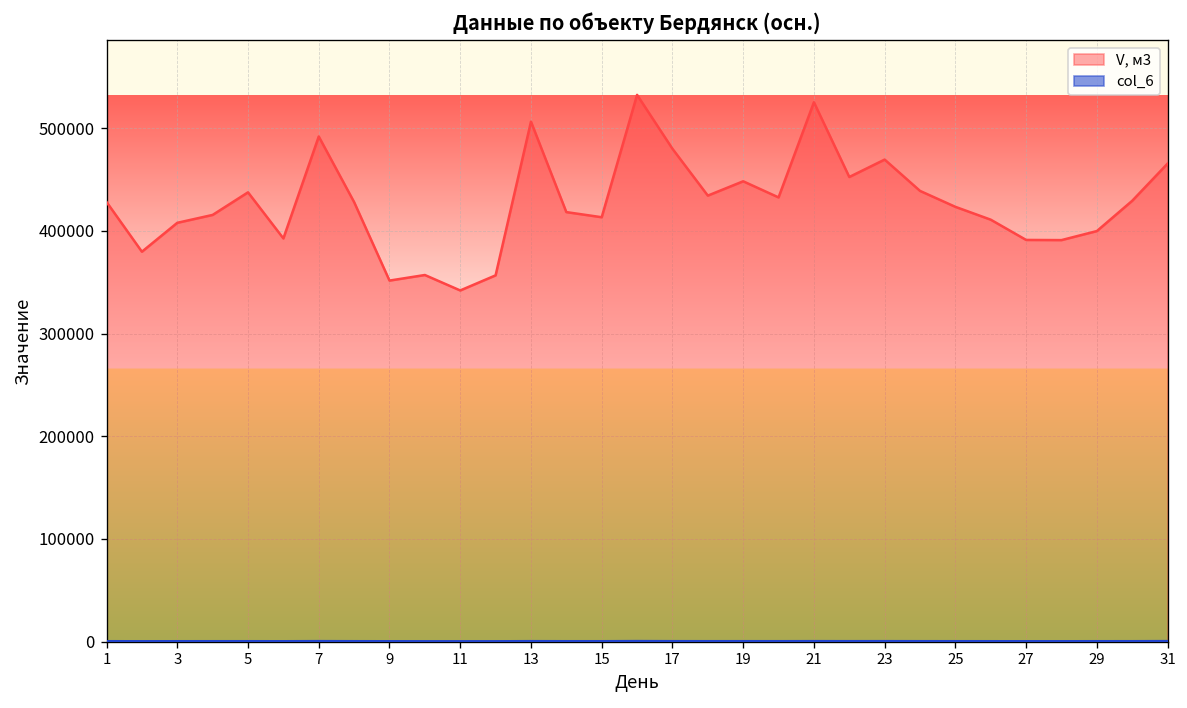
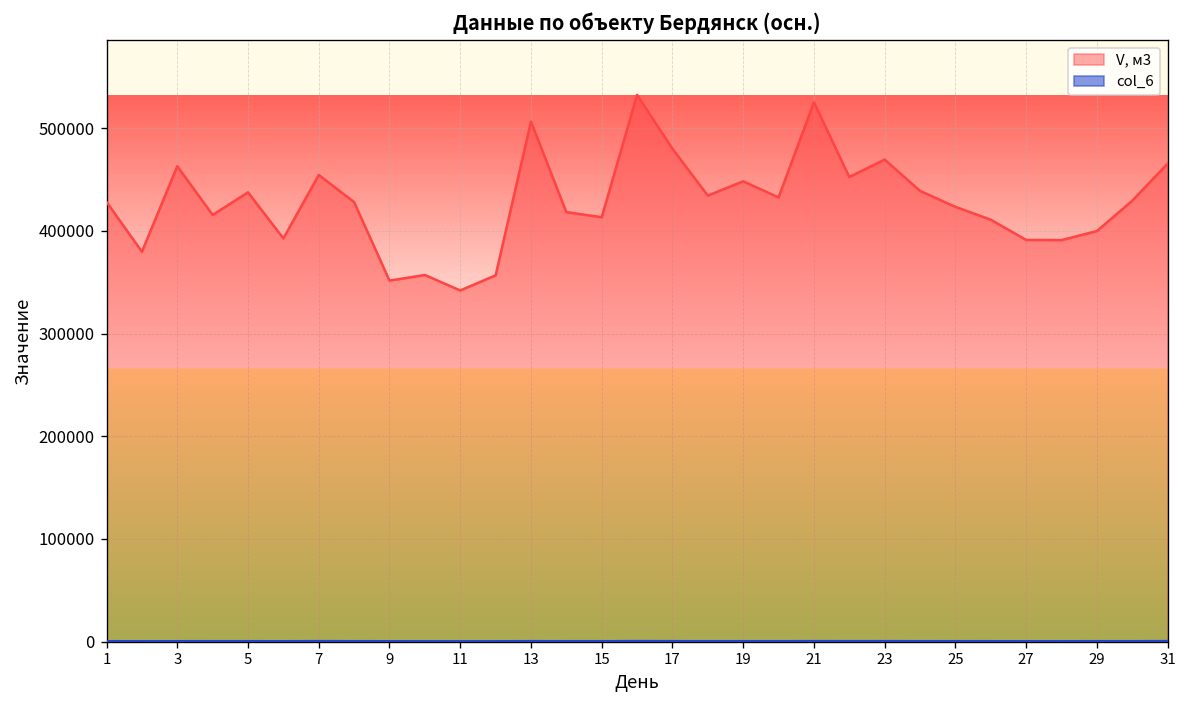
V, м3, 3: 410000 -> 460000
V, м3, 7: 490000 -> 450000
